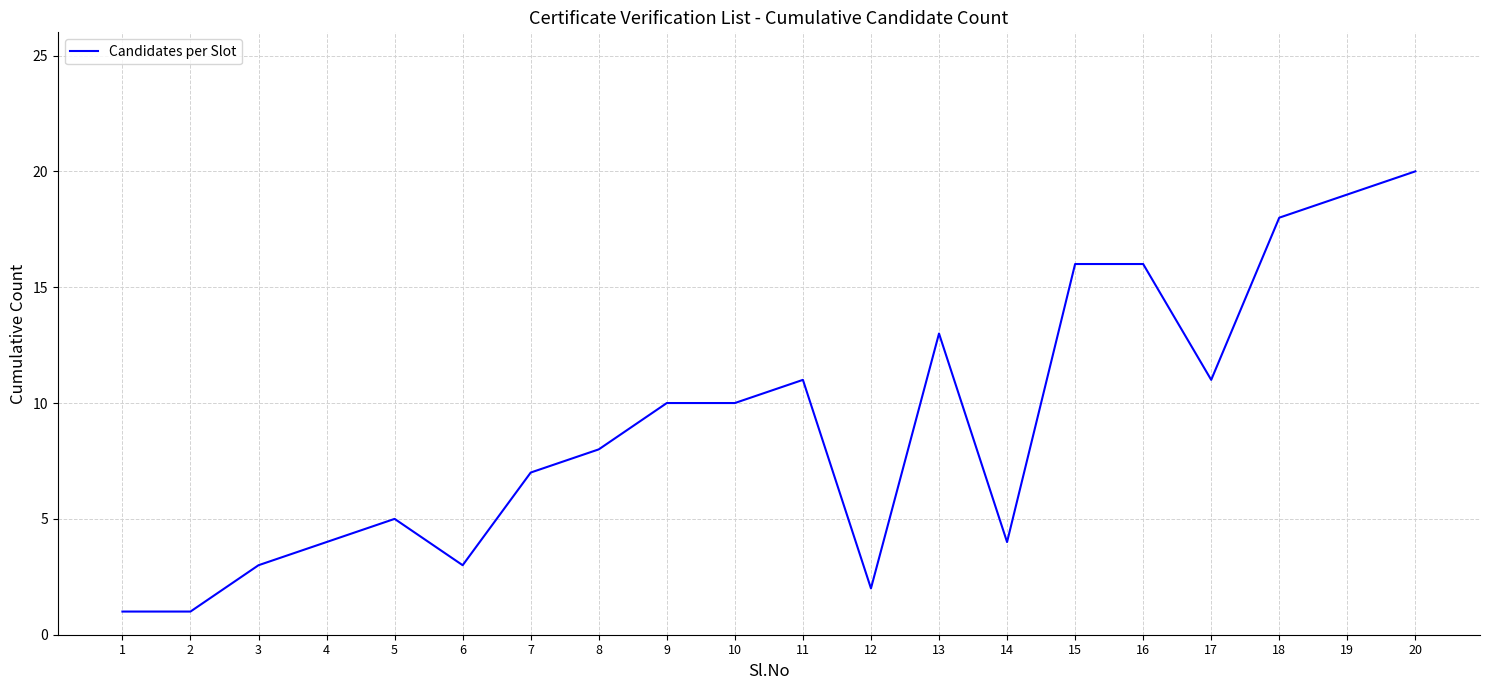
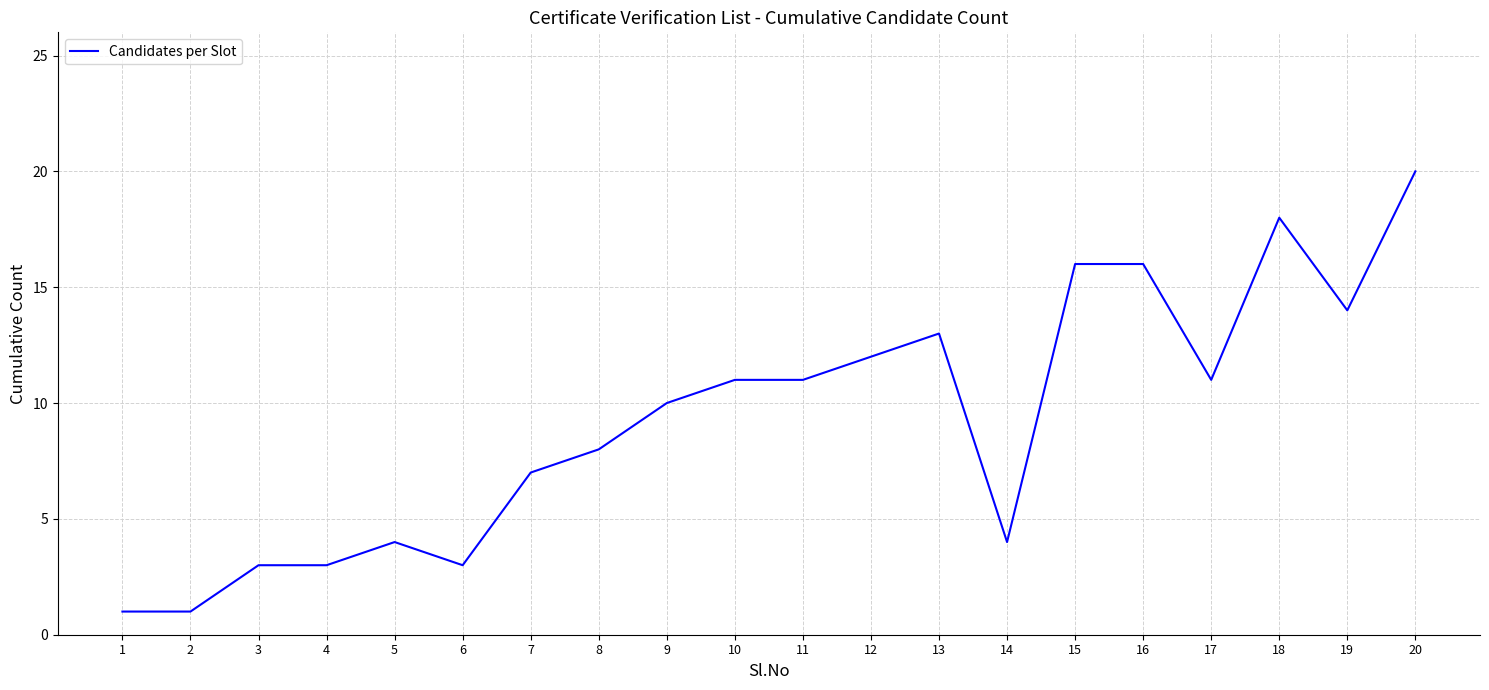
4: 4 -> 3
5: 5 -> 4
10: 10 -> 11
12: 2 -> 12
19: 19 -> 14
